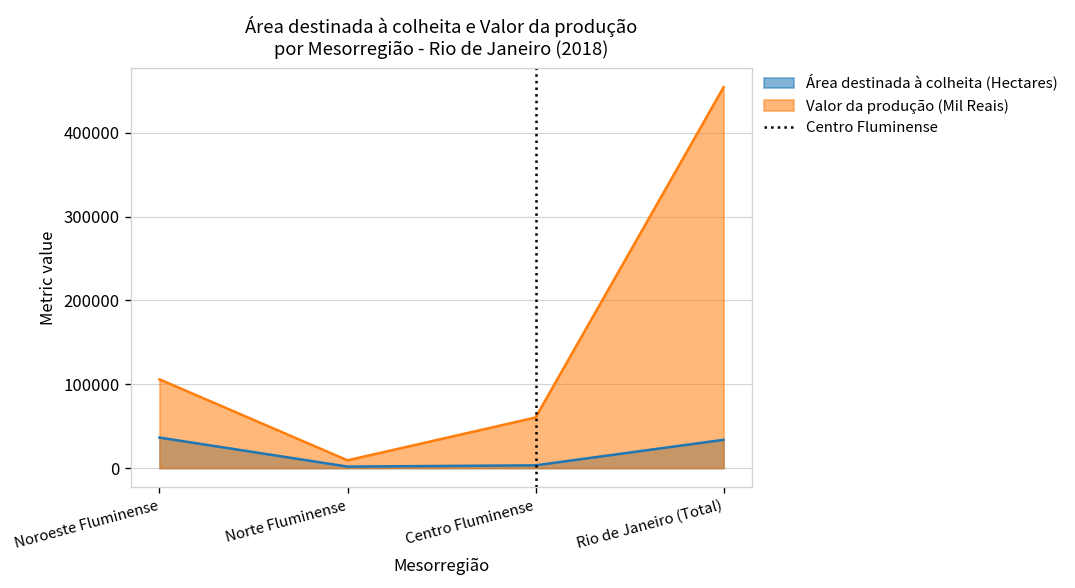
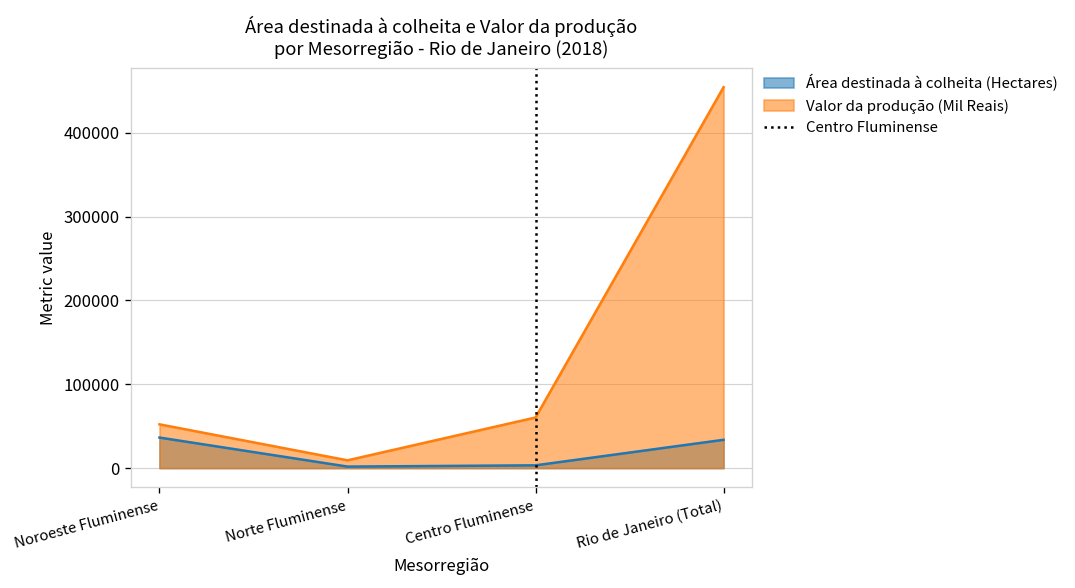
Valor da produção (Mil Reais), Noroeste Fluminense: 110000 -> 50000
